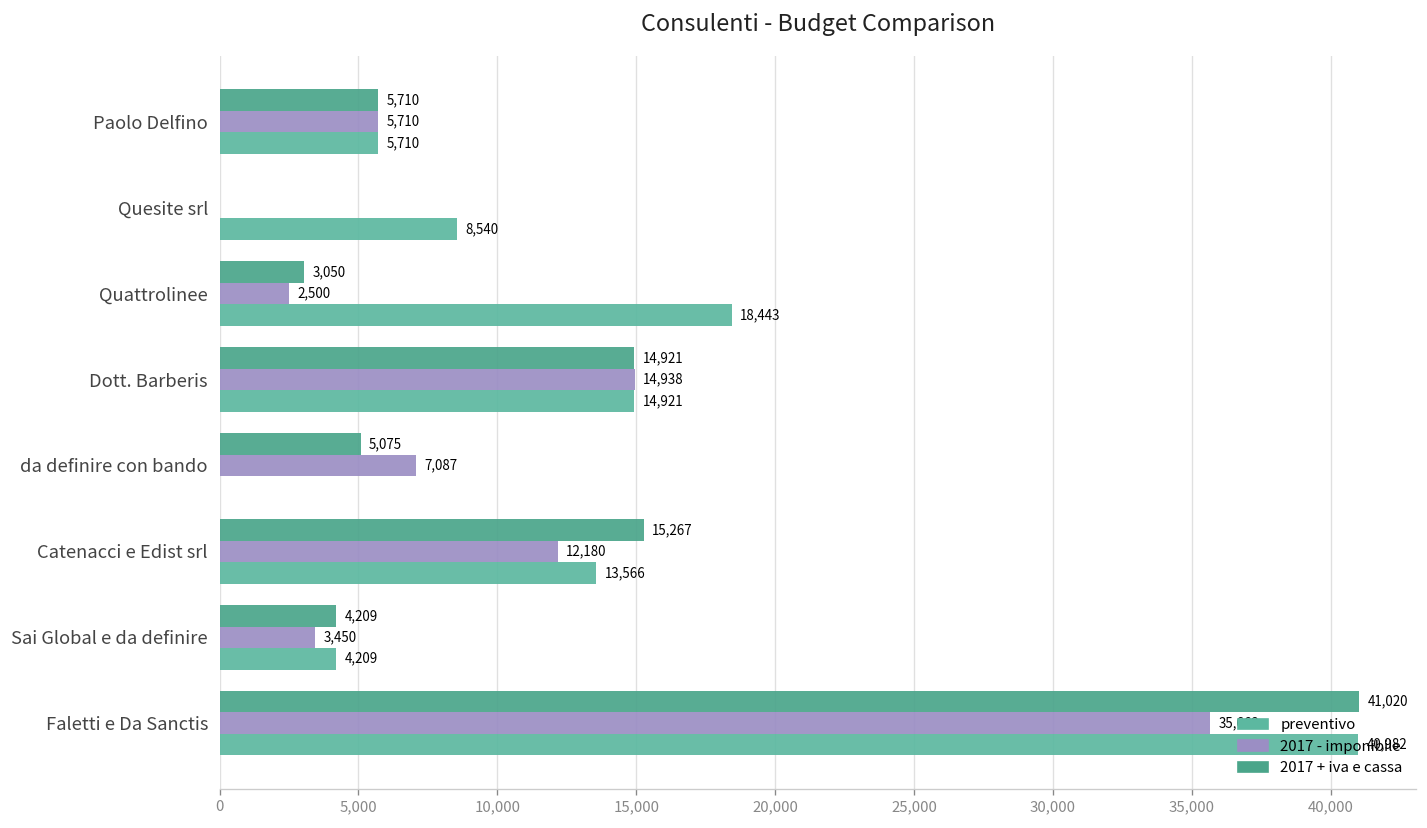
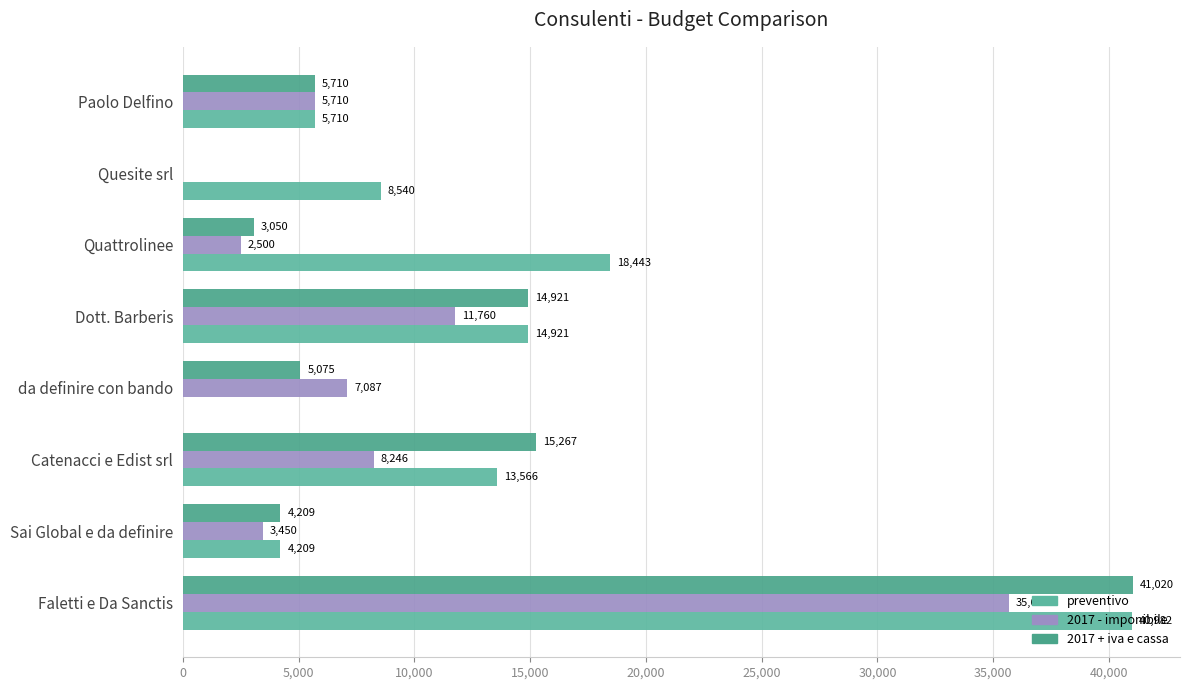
2017 - imponibile, Dott. Barberis: 14,938 -> 11,760
2017 - imponibile, Catenacci e Edist srl: 12,180 -> 8,246
